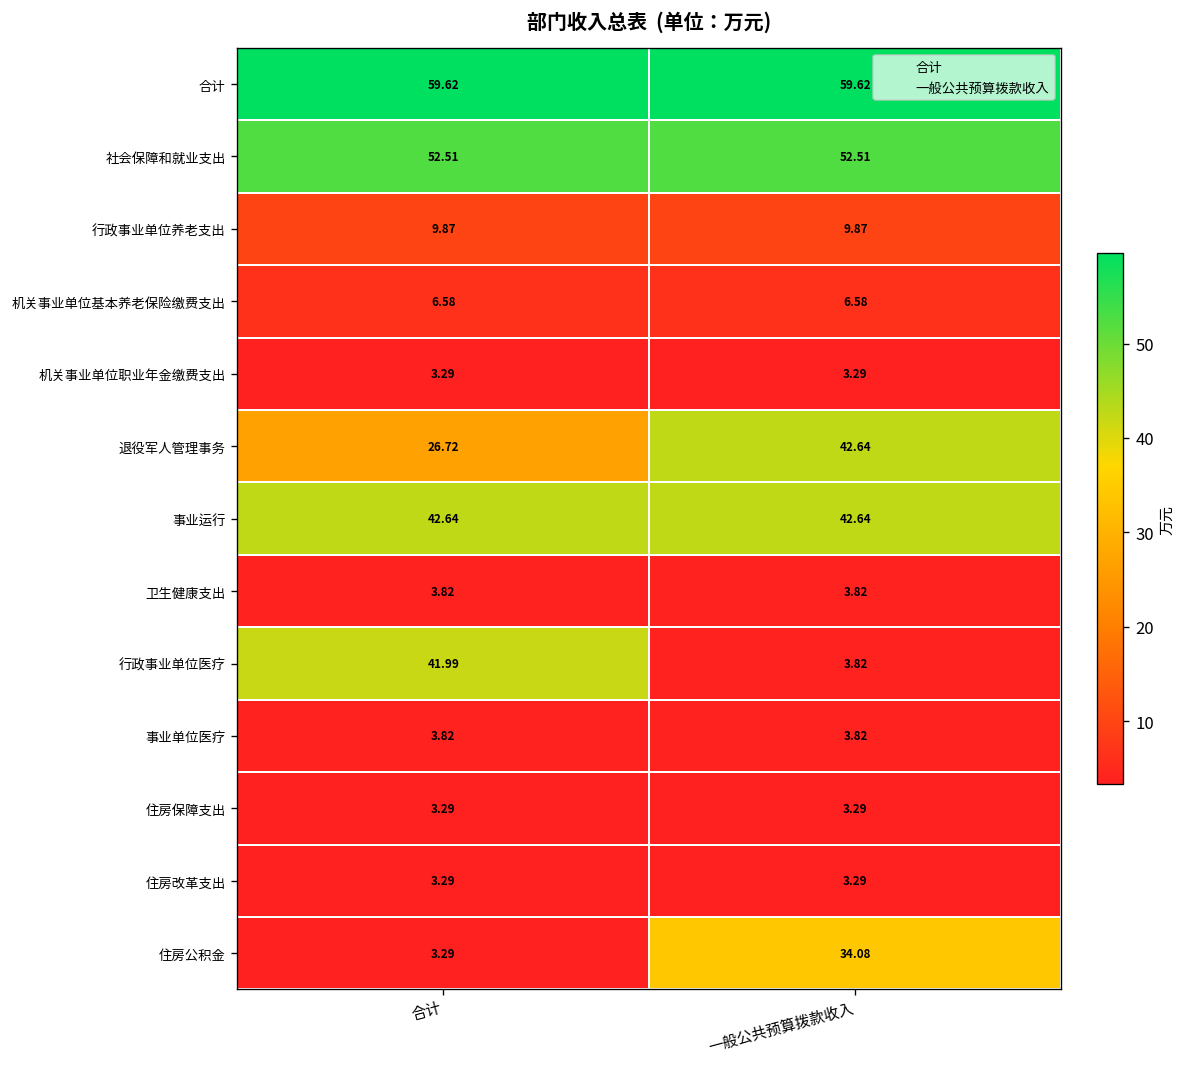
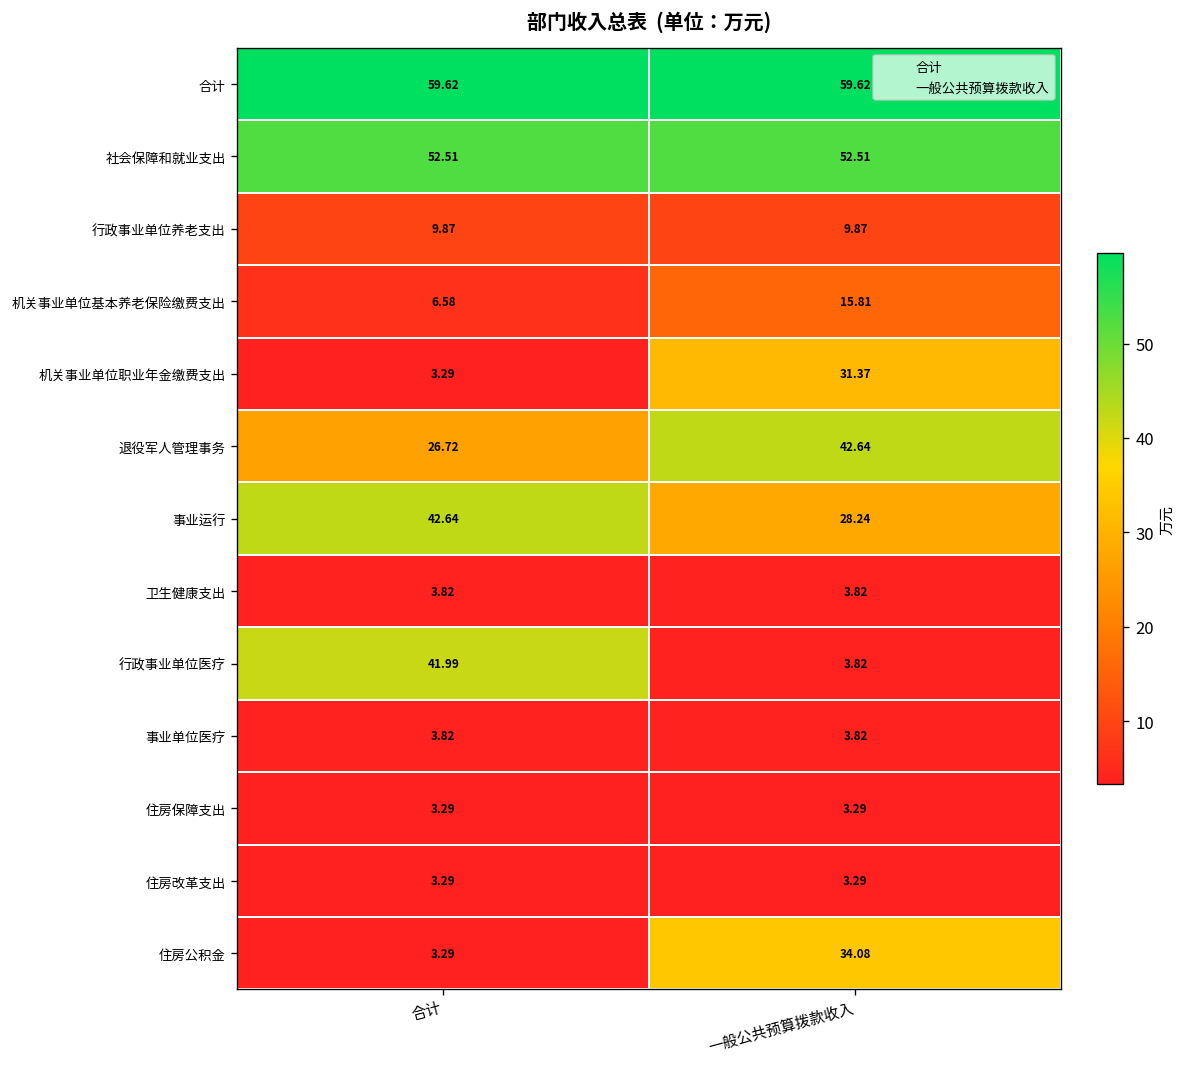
机关事业单位基本养老保险缴费支出, 一般公共预算拨款收入: 6.58 -> 15.81
机关事业单位职业年金缴费支出, 一般公共预算拨款收入: 3.29 -> 31.37
事业运行, 一般公共预算拨款收入: 42.64 -> 28.24
